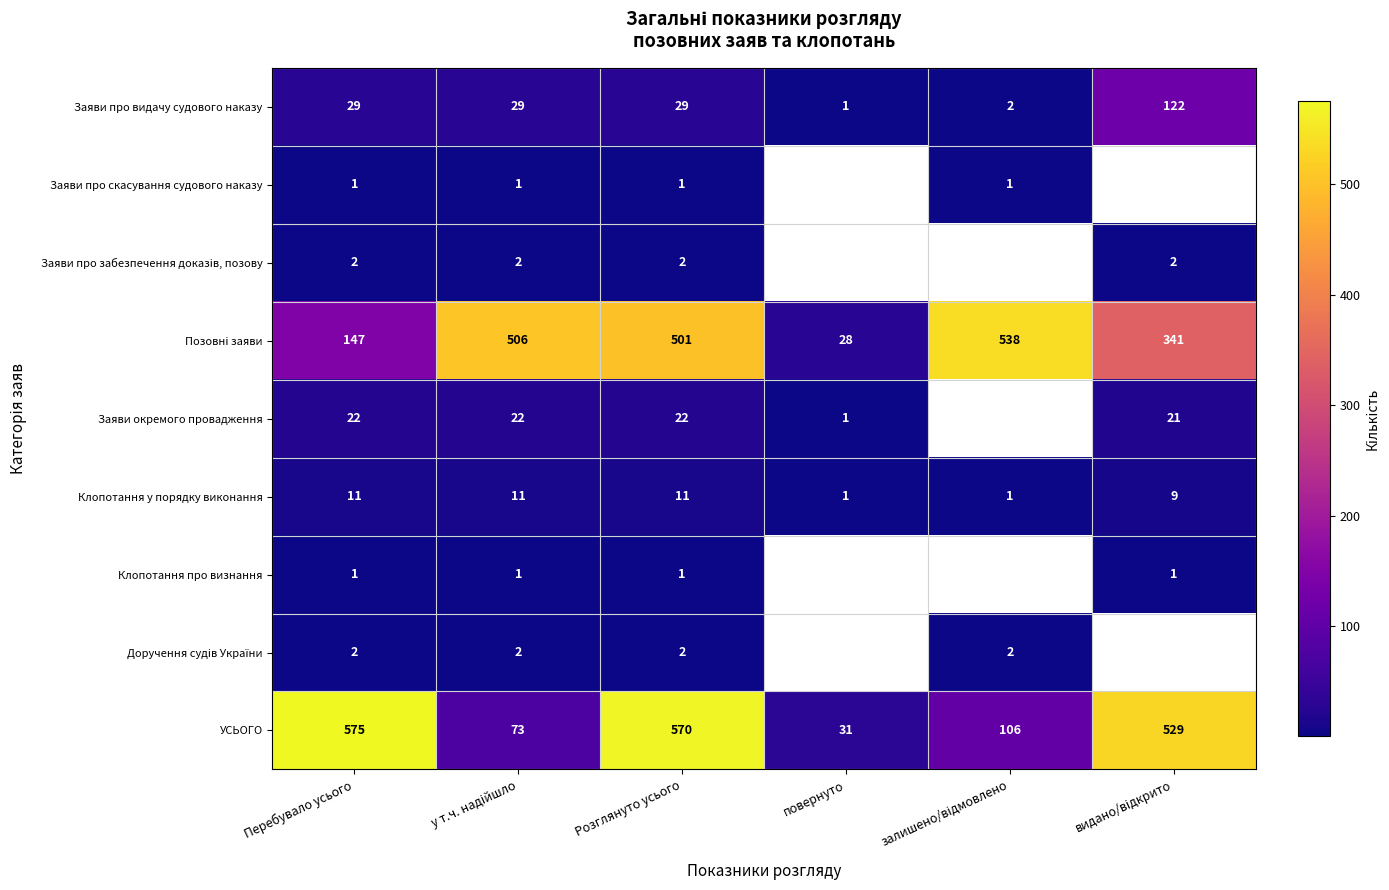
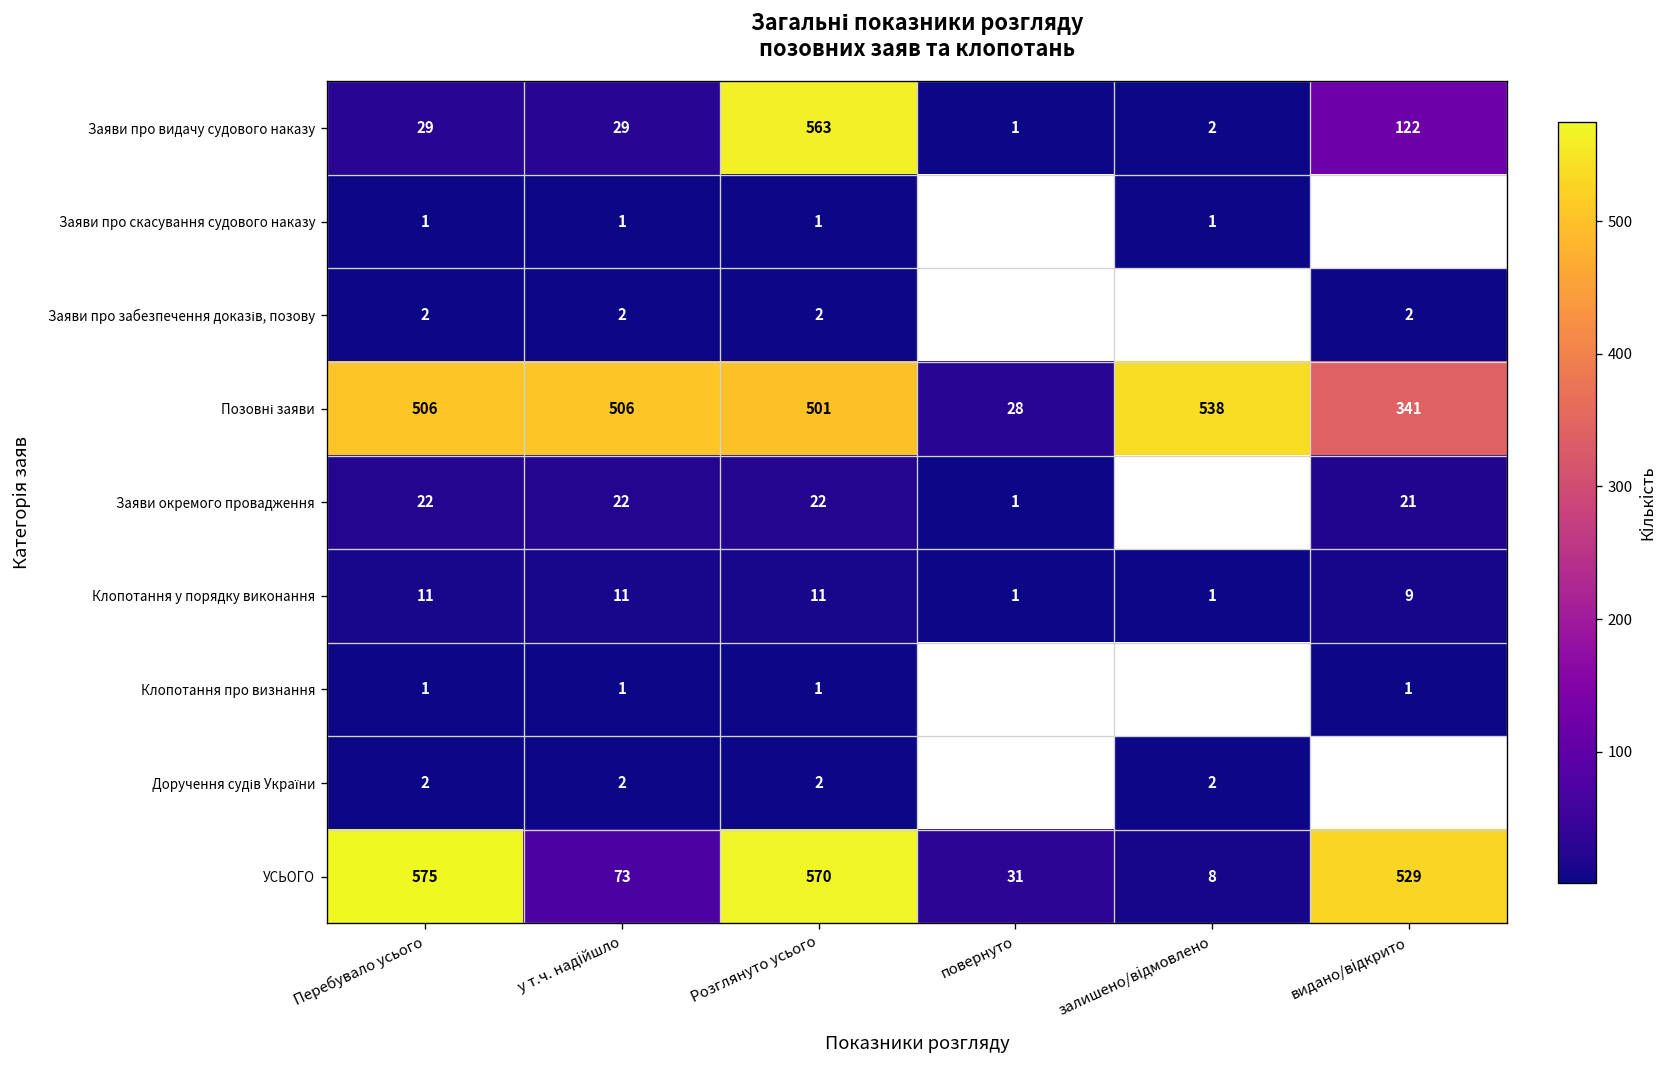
Заяви про видачу судового наказу, Розглянуто усього: 29 -> 563
Позовні заяви, Перебувало усього: 147 -> 506
УСЬОГО, залишено/відмовлено: 106 -> 8
